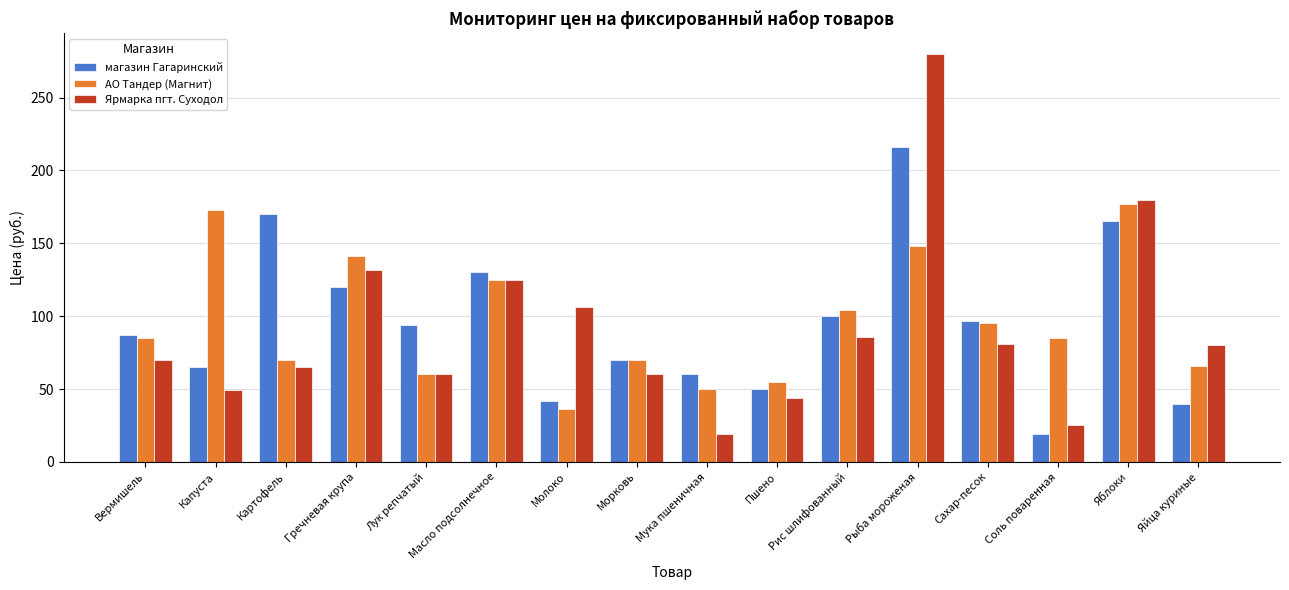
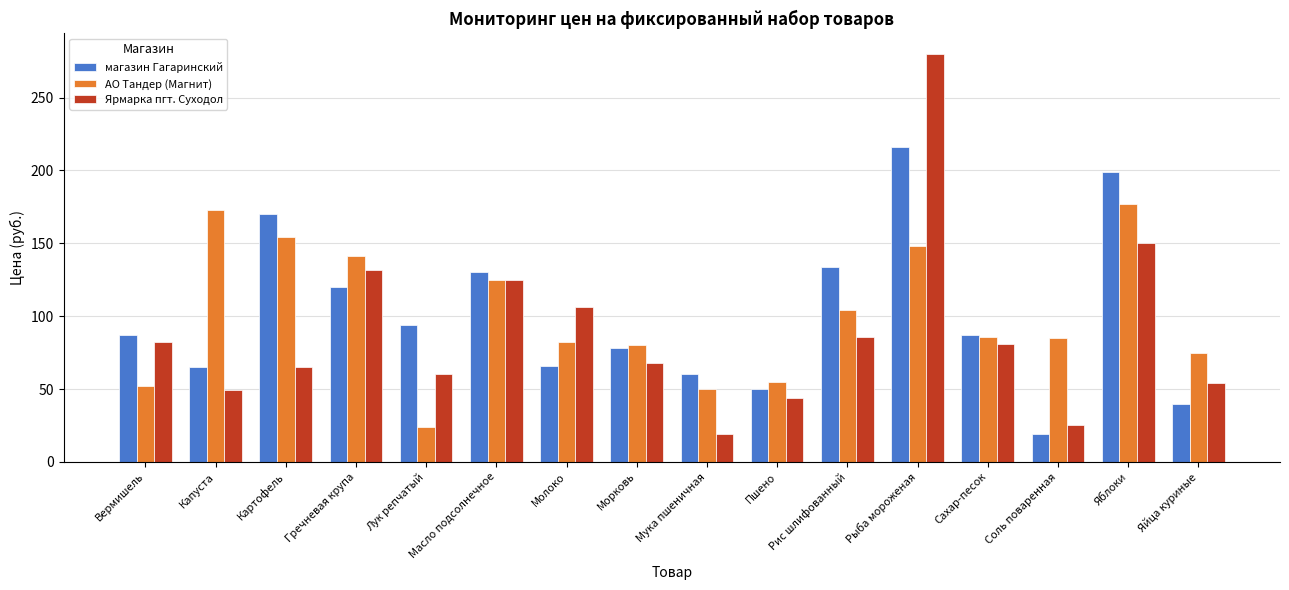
АО Тандер (Магнит), Вермишель: 85 -> 52
Ярмарка пгт. Суходол, Вермишель: 70 -> 82
АО Тандер (Магнит), Картофель: 70 -> 154
АО Тандер (Магнит), Лук репчатый: 60 -> 24
магазин Гагаринский, Молоко: 42 -> 66
АО Тандер (Магнит), Молоко: 36 -> 82
магазин Гагаринский, Морковь: 70 -> 78
АО Тандер (Магнит), Морковь: 70 -> 80
Ярмарка пгт. Суходол, Морковь: 60 -> 68
магазин Гагаринский, Рис шлифованный: 100 -> 134
магазин Гагаринский, Сахар-песок: 97 -> 87
АО Тандер (Магнит), Сахар-песок: 95 -> 86
магазин Гагаринский, Яблоки: 165 -> 199
Ярмарка пгт. Суходол, Яблоки: 180 -> 150
АО Тандер (Магнит), Яйца куриные: 66 -> 75
Ярмарка пгт. Суходол, Яйца куриные: 80 -> 54
